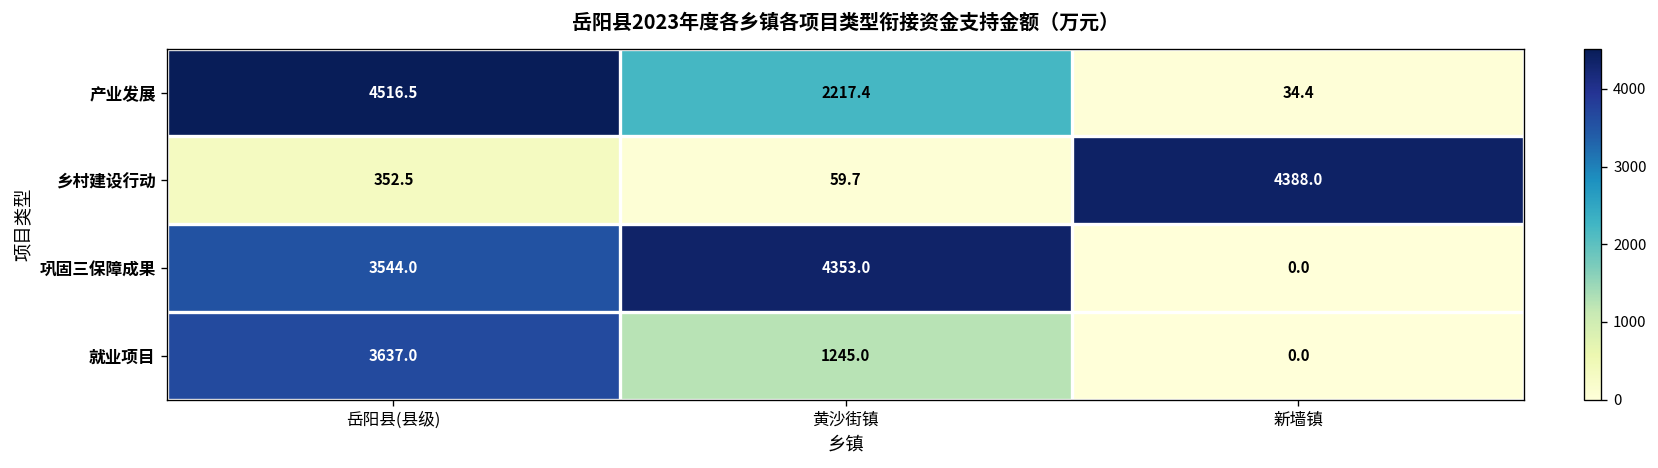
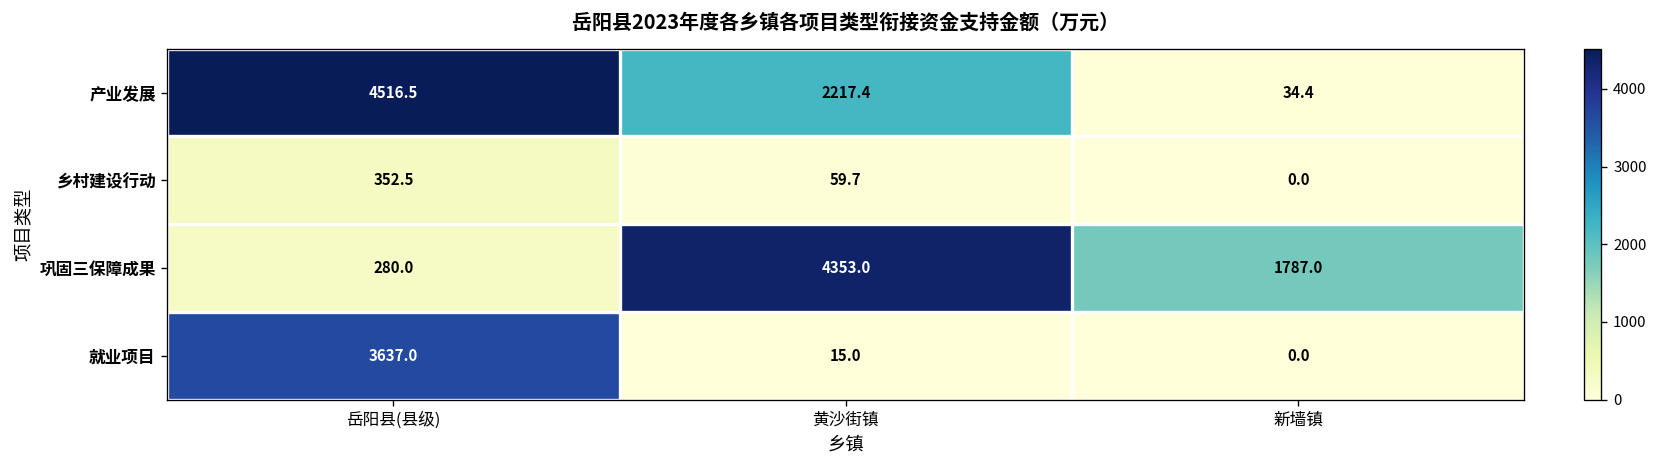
乡村建设行动, 新墙镇: 4388.0 -> 0.0
巩固三保障成果, 岳阳县(县级): 3544.0 -> 280.0
巩固三保障成果, 新墙镇: 0.0 -> 1787.0
就业项目, 黄沙街镇: 1245.0 -> 15.0
